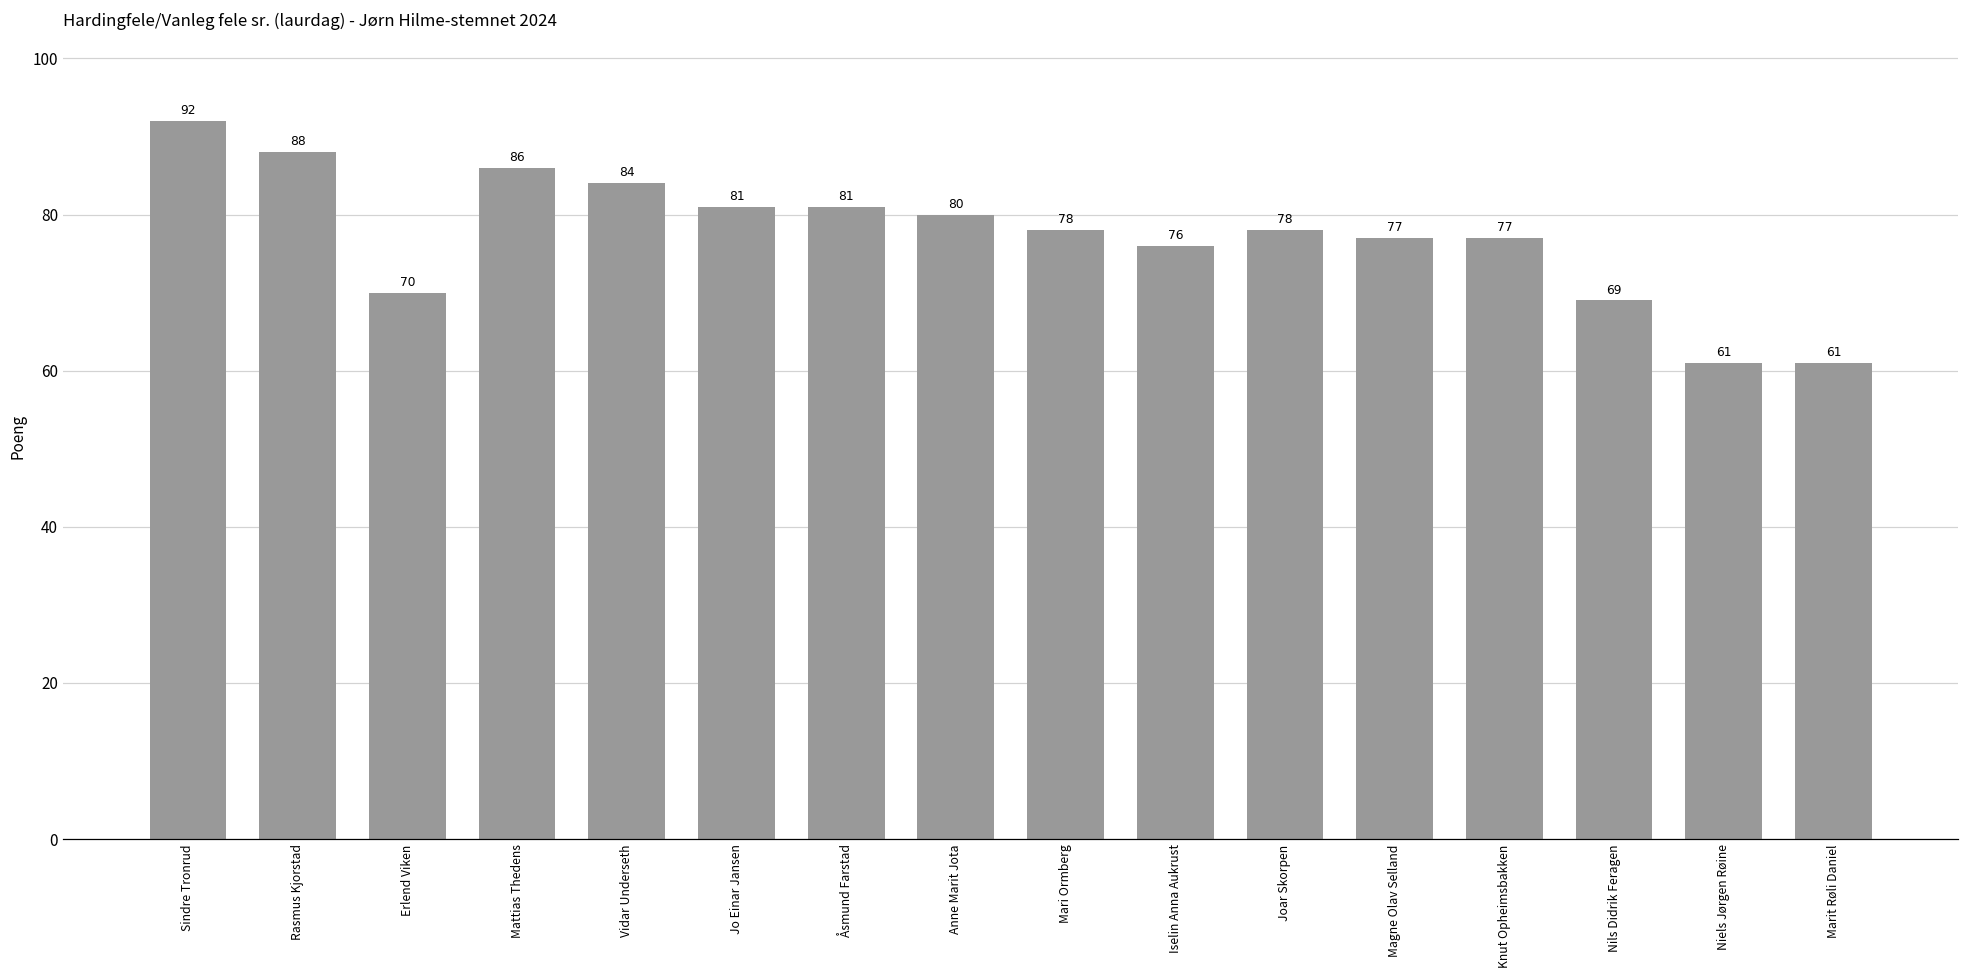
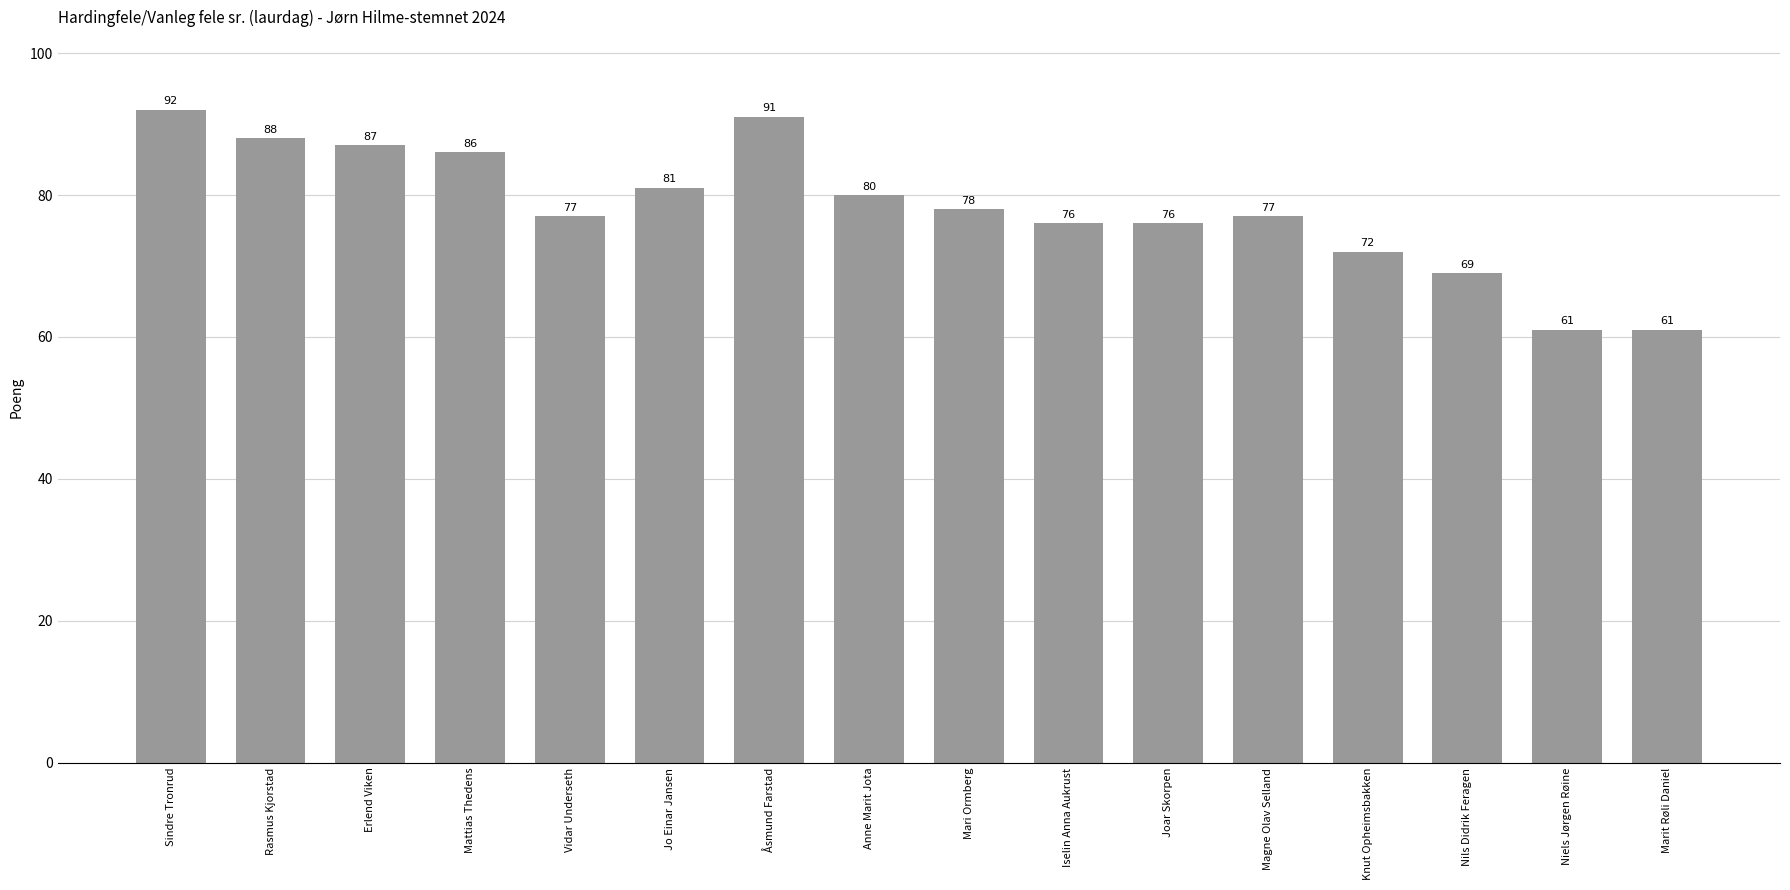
Erlend Viken: 70 -> 87
Vidar Underseth: 84 -> 77
Åsmund Farstad: 81 -> 91
Joar Skorpen: 78 -> 76
Knut Opheimsbakken: 77 -> 72
